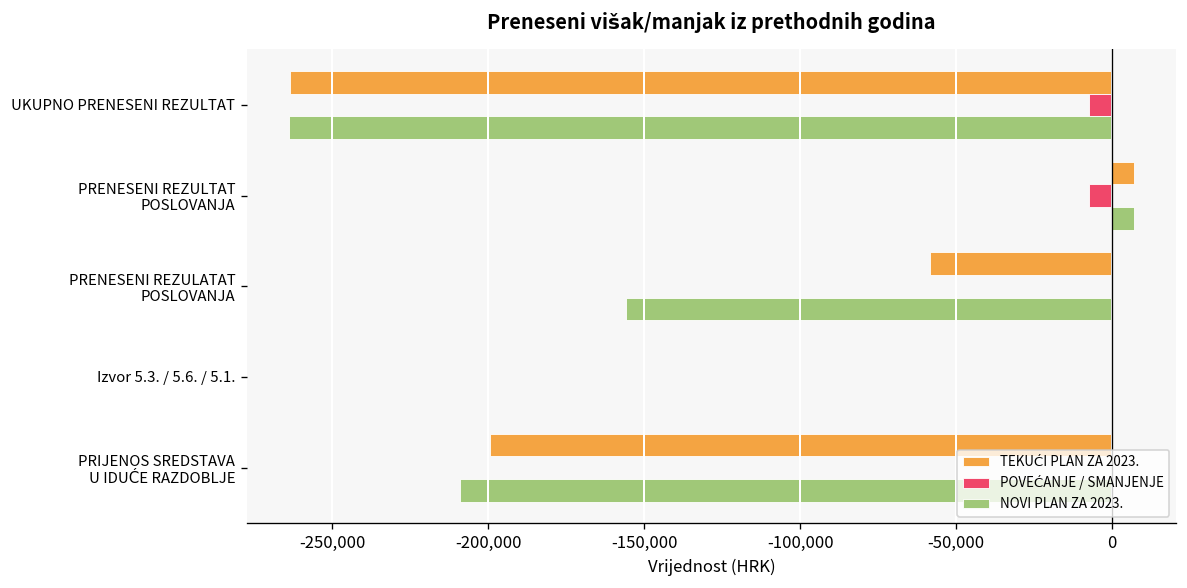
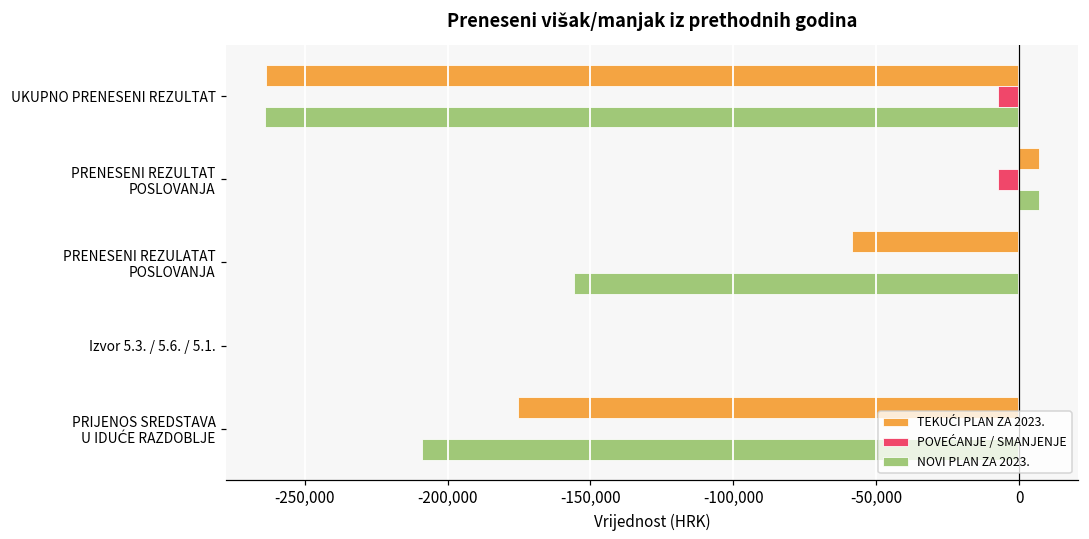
TEKUĆI PLAN ZA 2023., PRIJENOS SREDSTAVA U IDUĆE RAZDOBLJE: -200,000 -> -175,000
